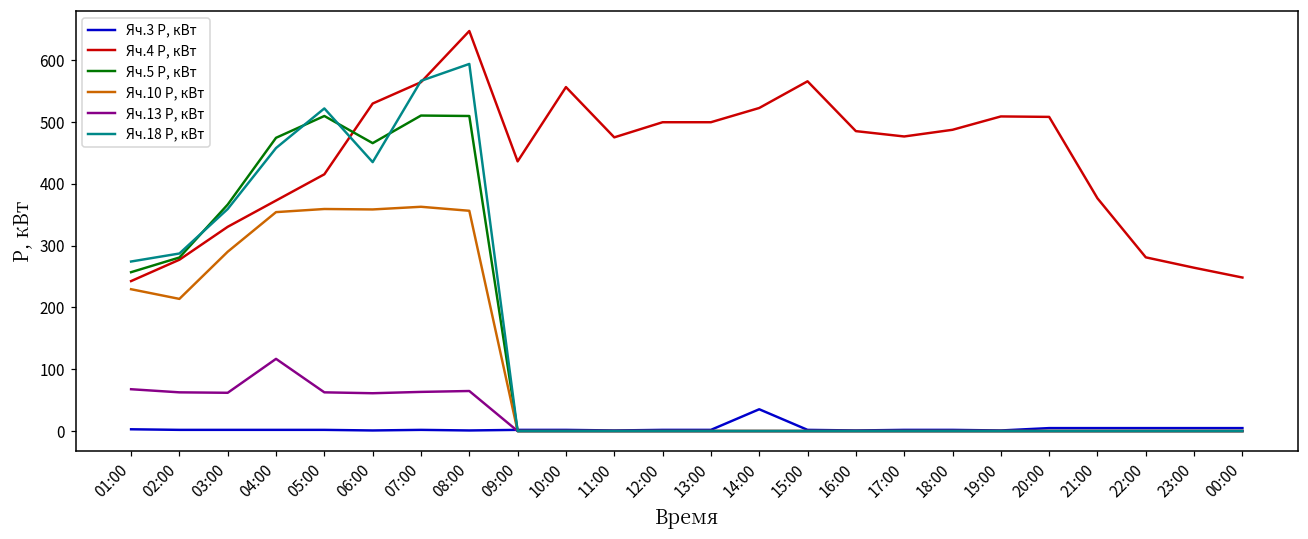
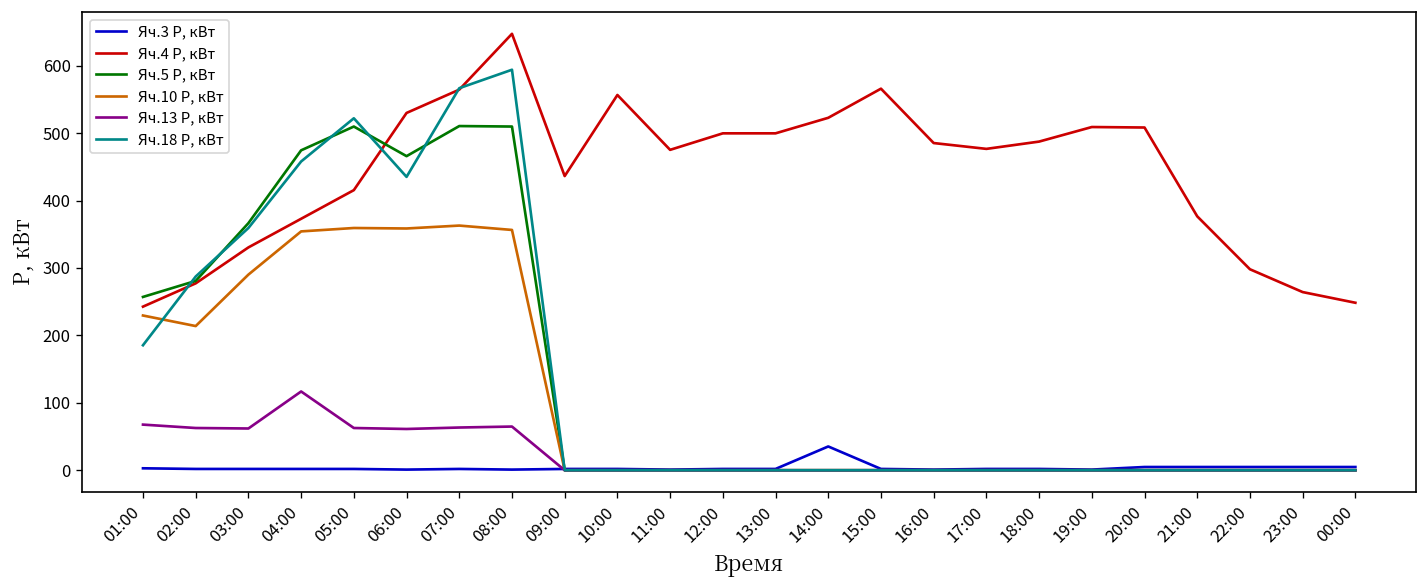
Яч.18 P, кВт, 01:00: 270 -> 190
Яч.4 P, кВт, 22:00: 280 -> 300
